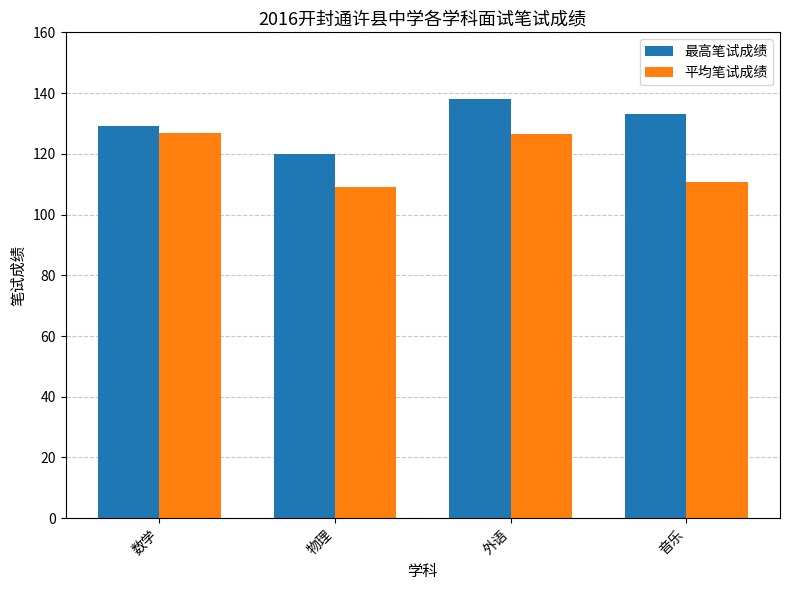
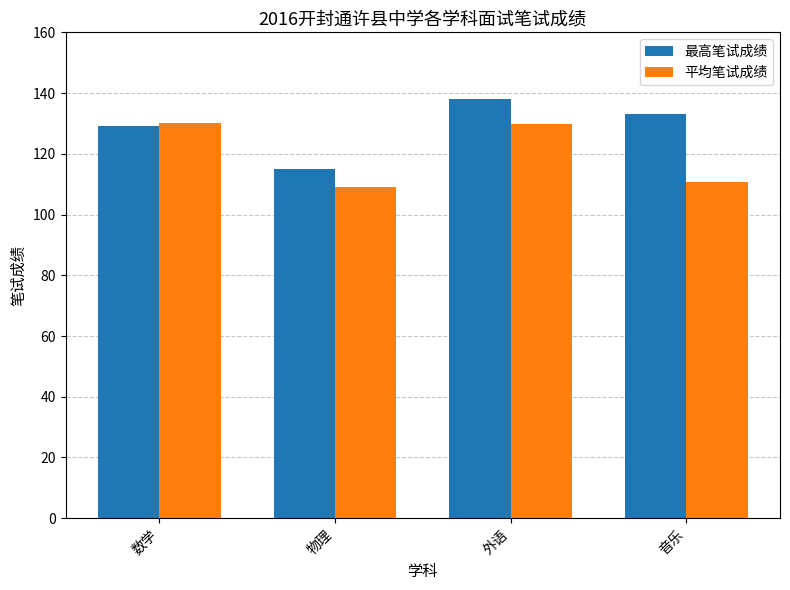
平均笔试成绩, 数学: 127 -> 130
最高笔试成绩, 物理: 120 -> 115
平均笔试成绩, 外语: 127 -> 130
